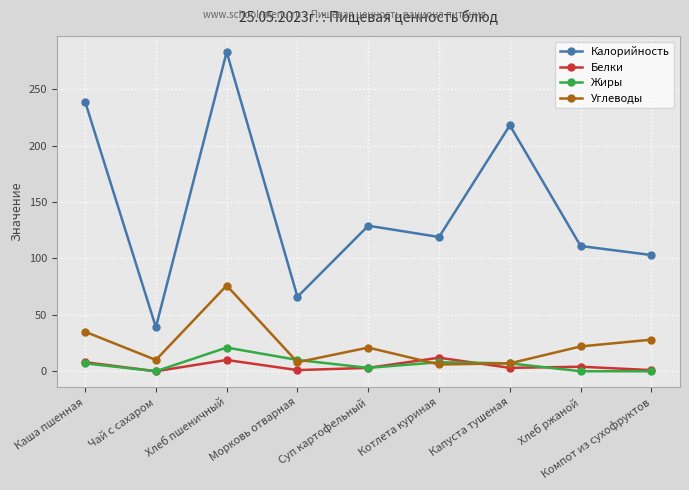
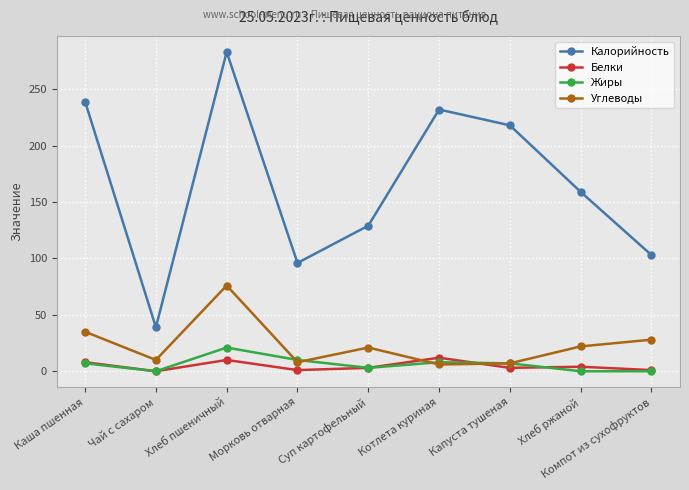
Калорийность, Морковь отварная: 66 -> 96
Калорийность, Котлета куриная: 119 -> 232
Калорийность, Хлеб ржаной: 111 -> 159
